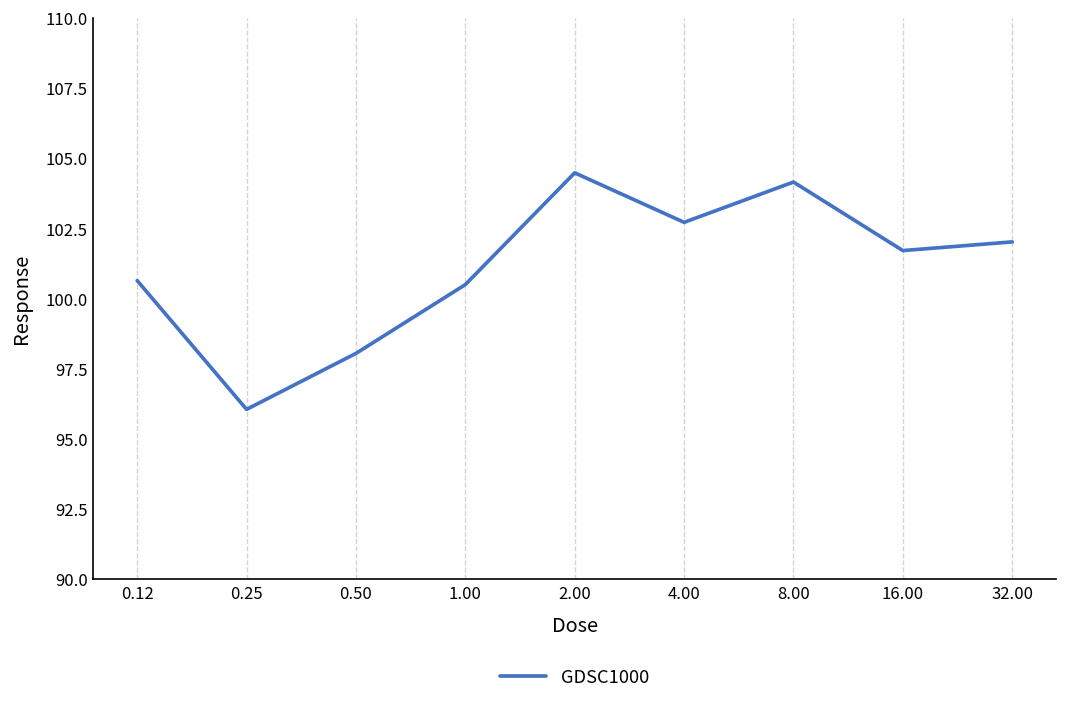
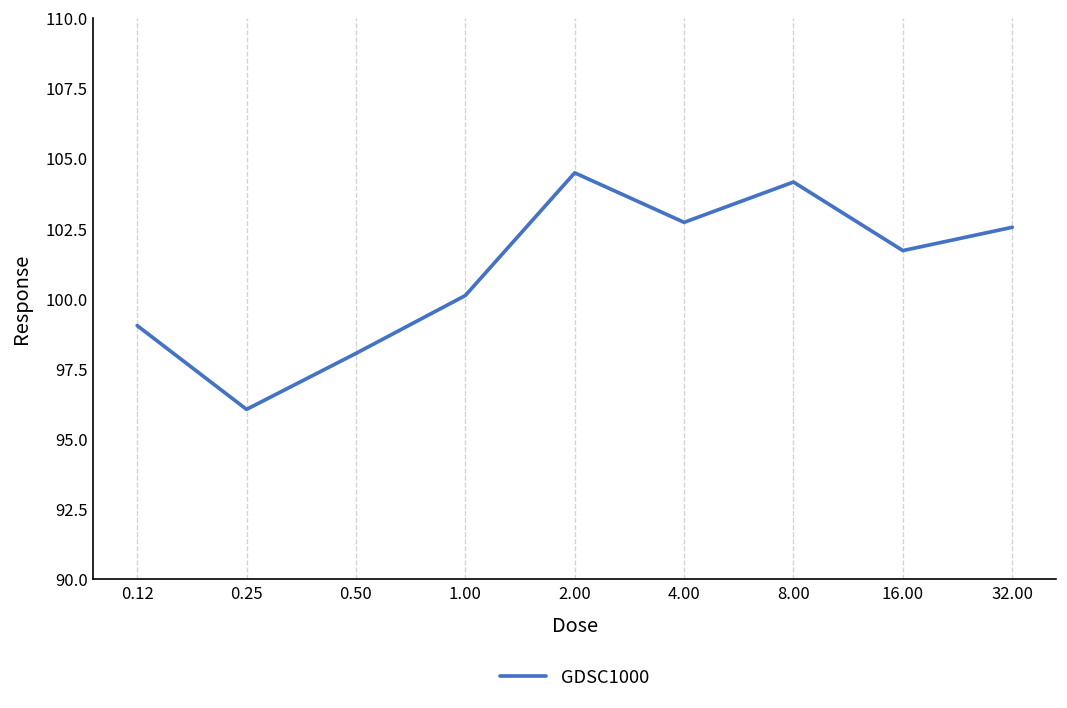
0.12: 100.6 -> 99.0
1.00: 100.5 -> 100.1
32.00: 102.0 -> 102.5
